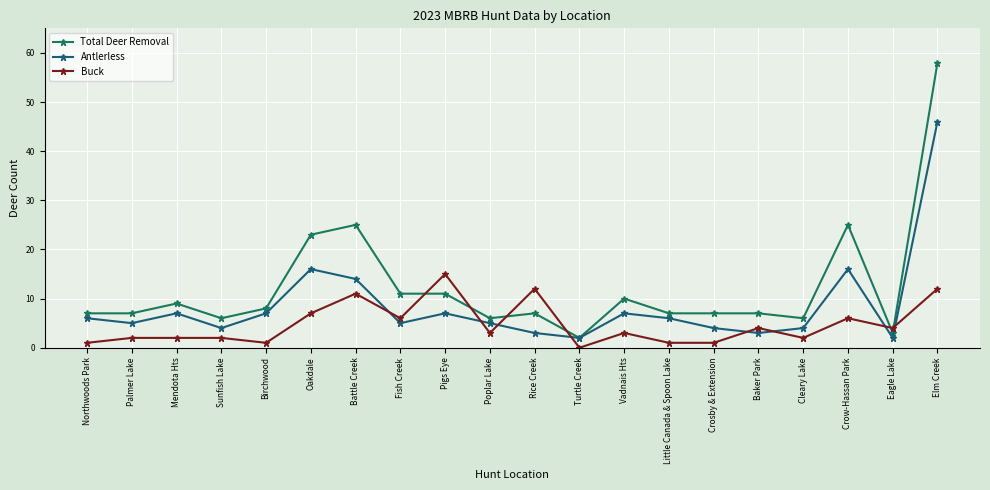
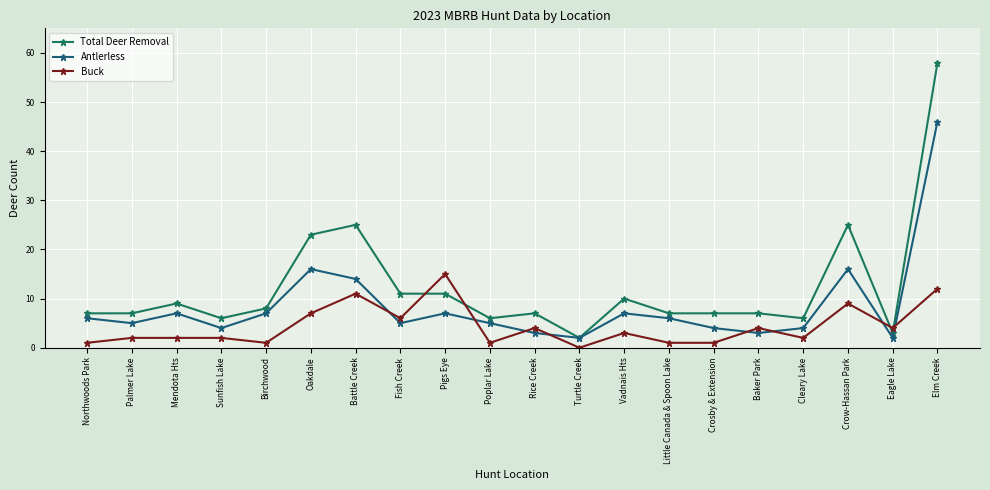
Buck, Poplar Lake: 3 -> 1
Buck, Rice Creek: 12 -> 4
Buck, Crow-Hassan Park: 6 -> 9
